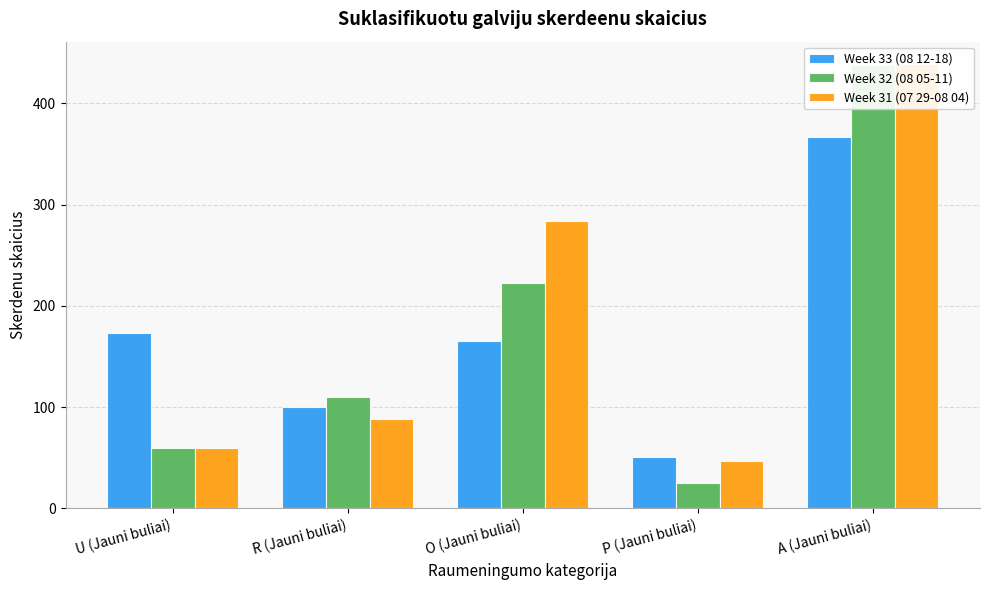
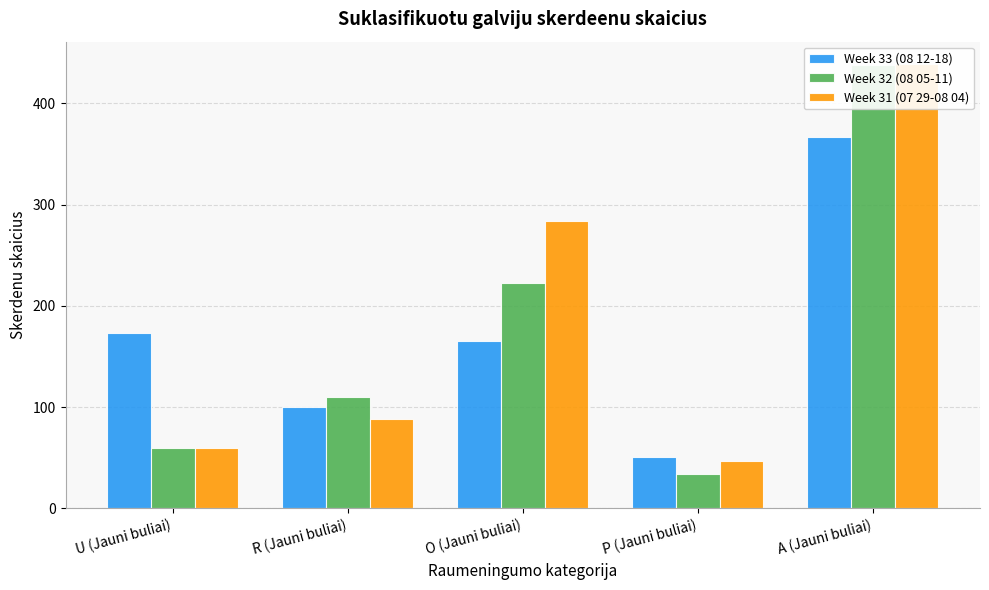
Week 32 (08 05-11), P (Jauni buliai): 25 -> 34
